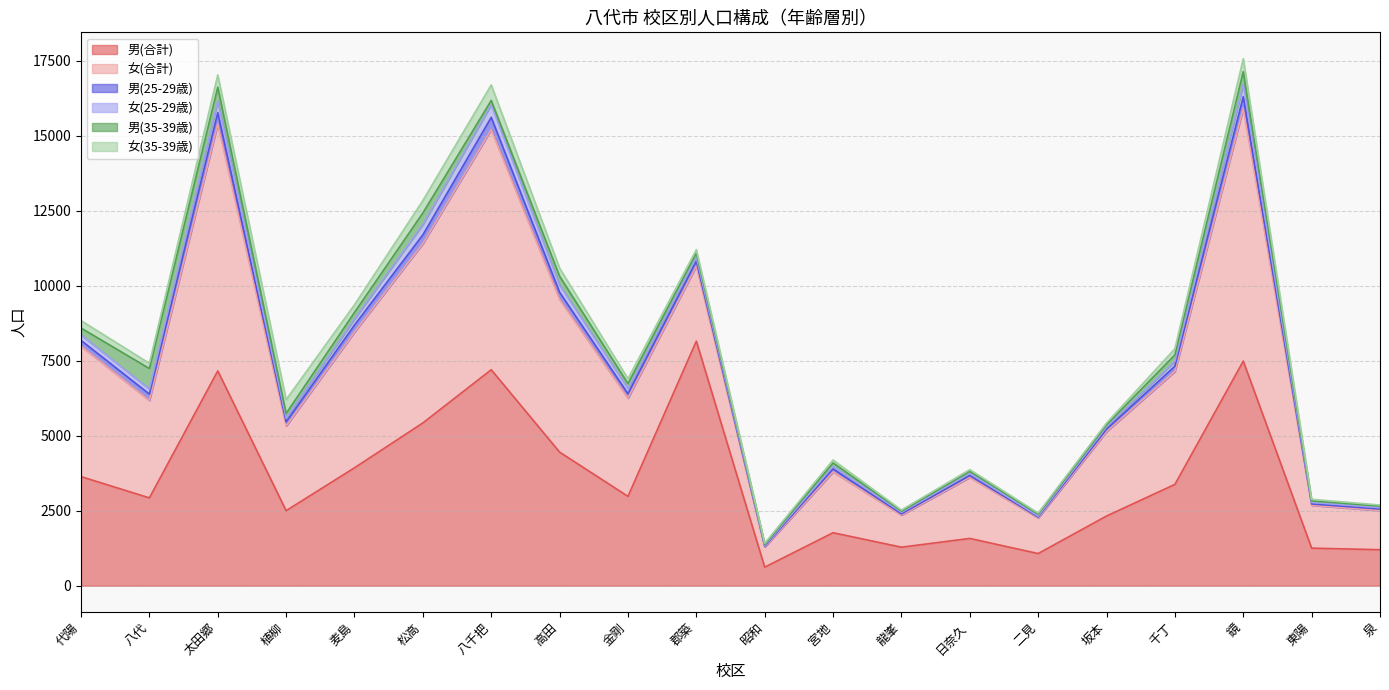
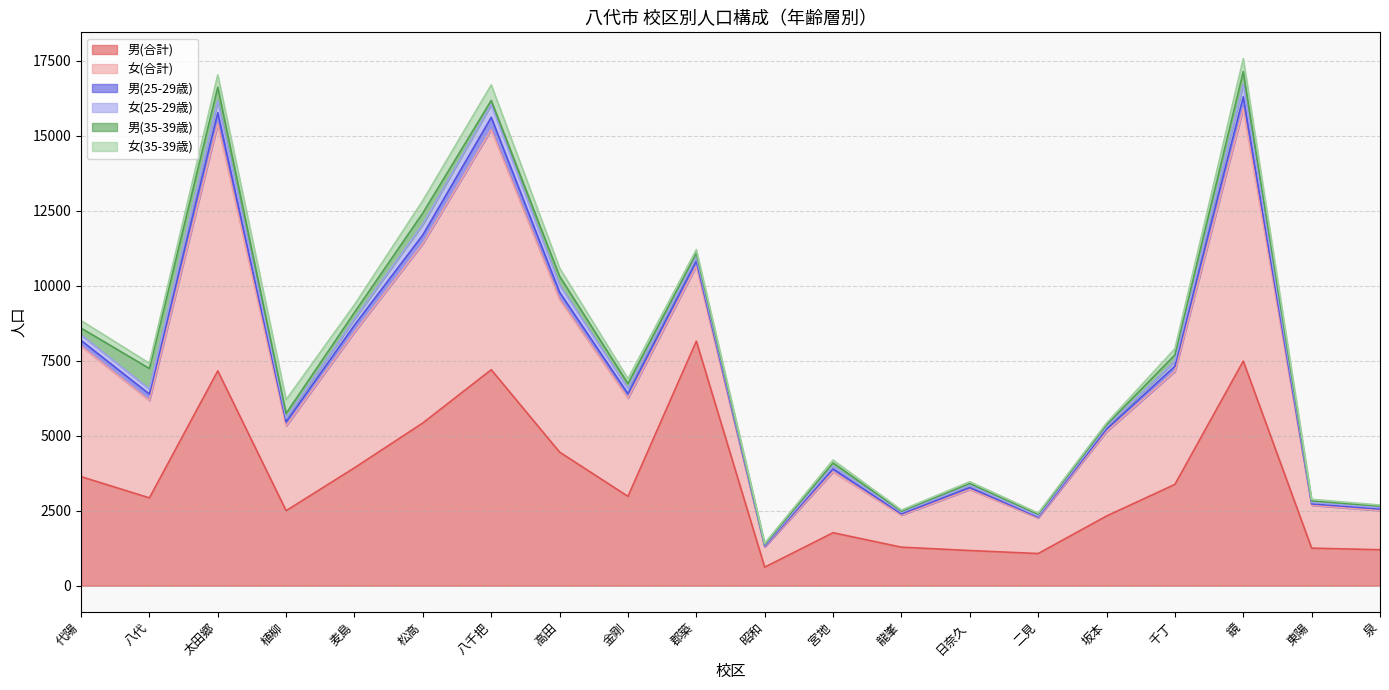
男(合計), 日奈久: 1600 -> 1200
